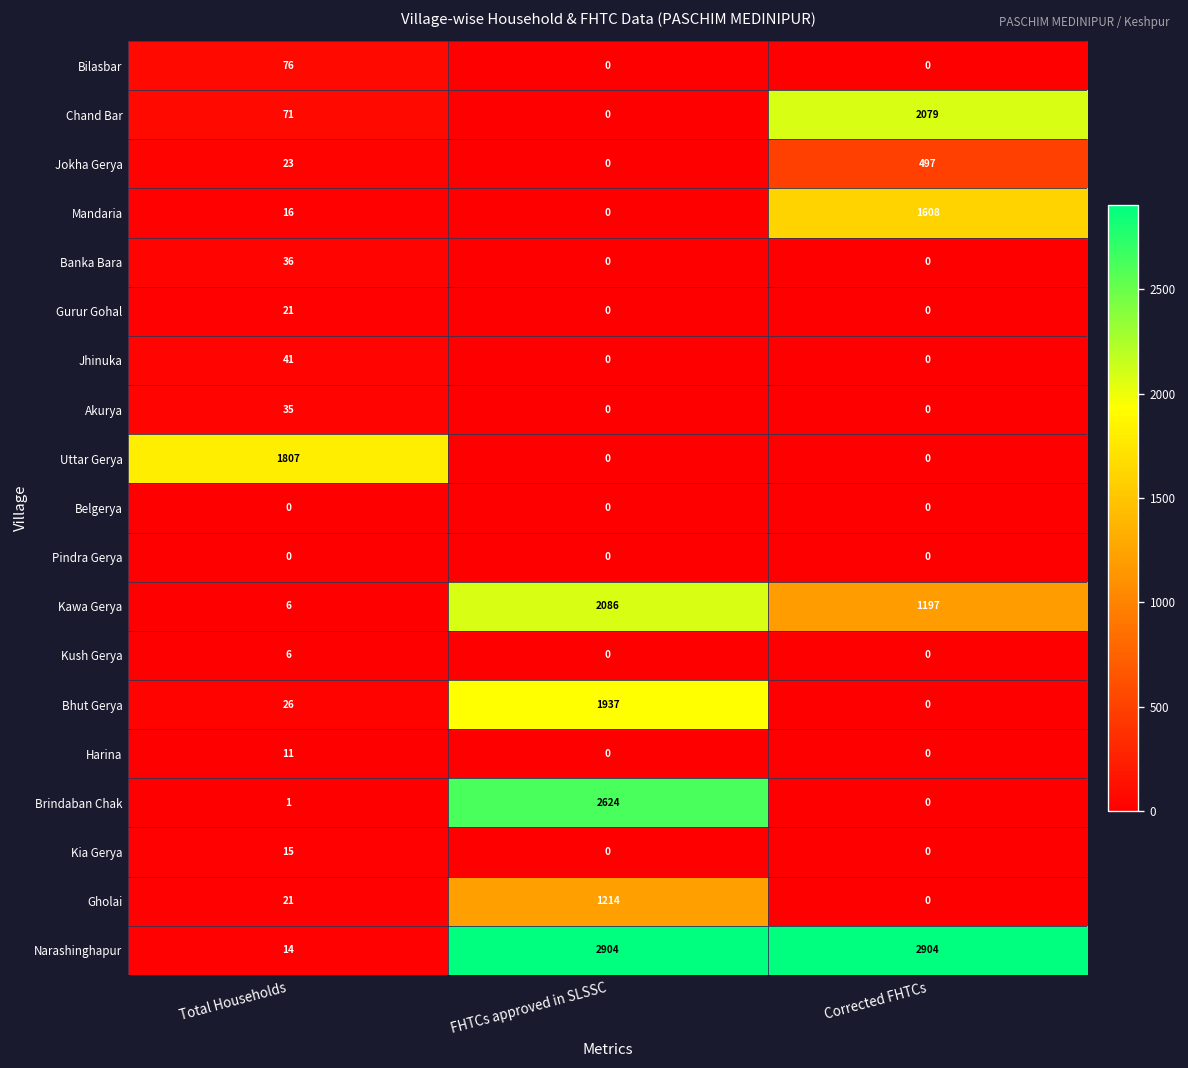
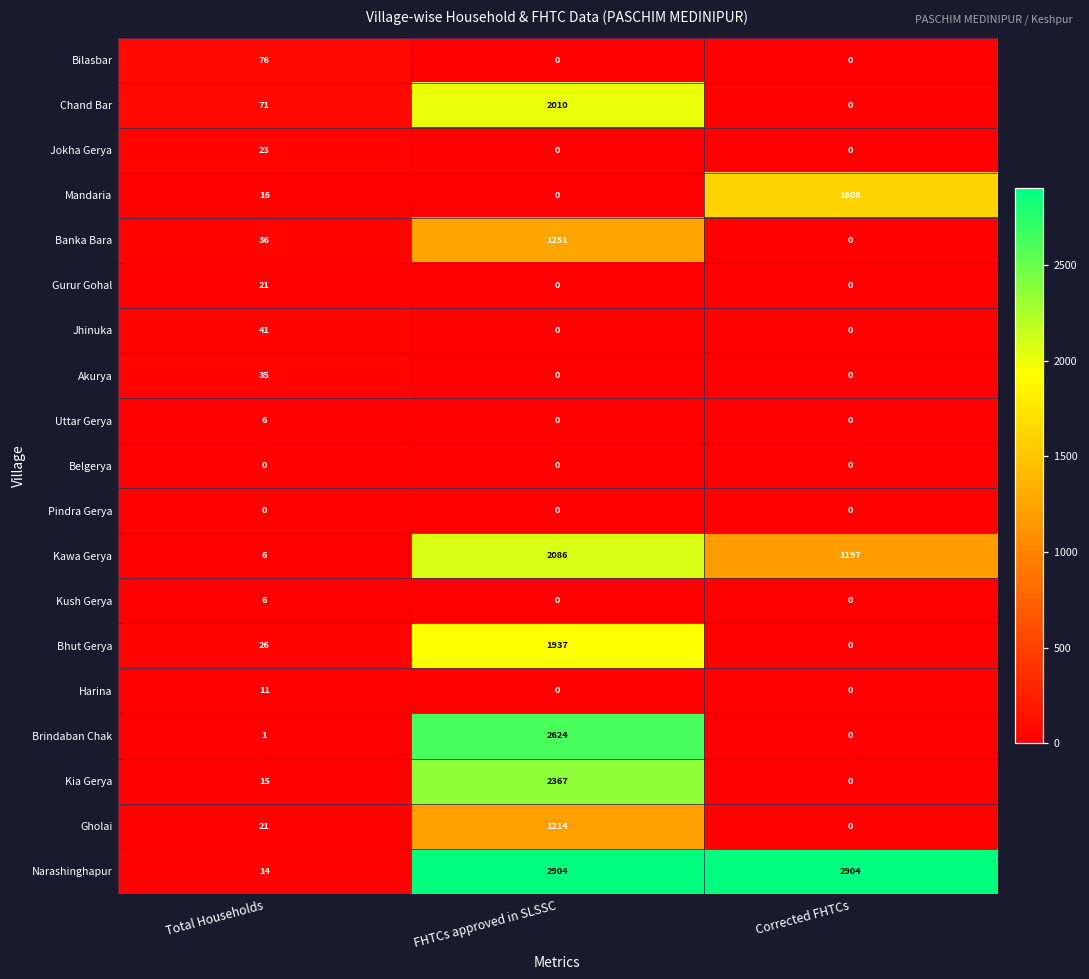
Chand Bar, FHTCs approved in SLSSC: 0 -> 2010
Chand Bar, Corrected FHTCs: 2079 -> 0
Jokha Gerya, Corrected FHTCs: 497 -> 0
Banka Bara, FHTCs approved in SLSSC: 0 -> 1251
Uttar Gerya, Total Households: 1807 -> 6
Kia Gerya, FHTCs approved in SLSSC: 0 -> 2367
